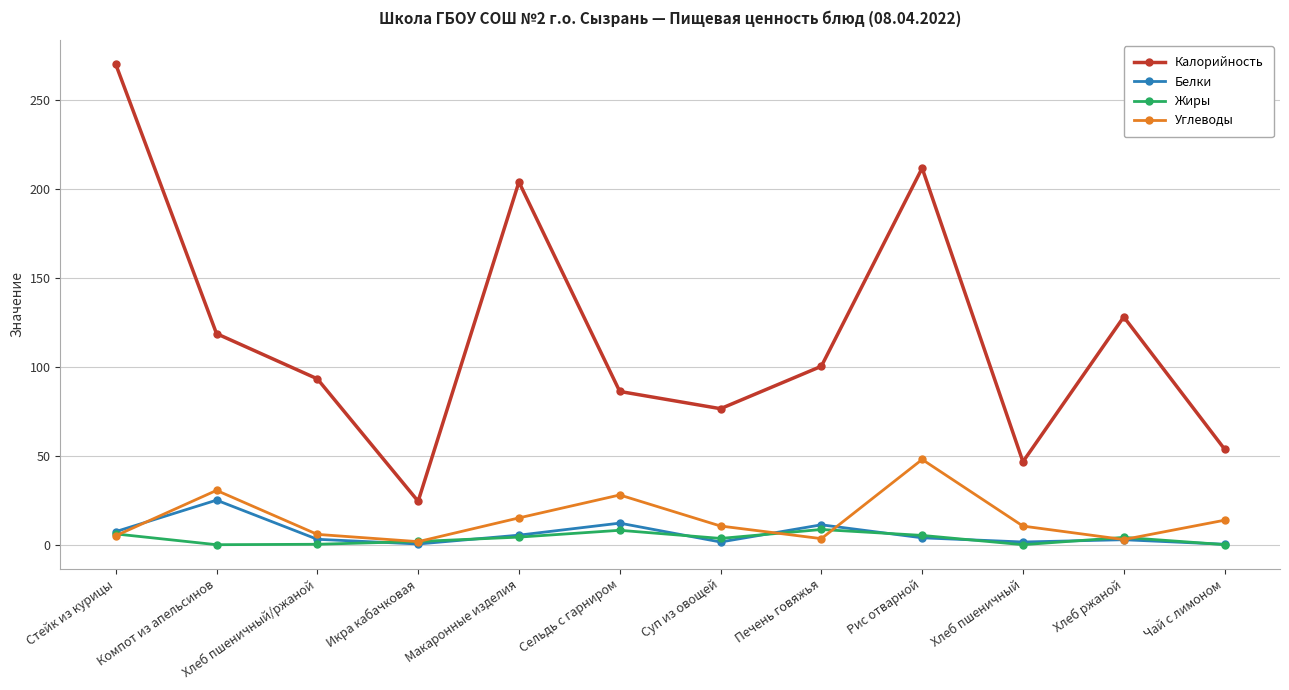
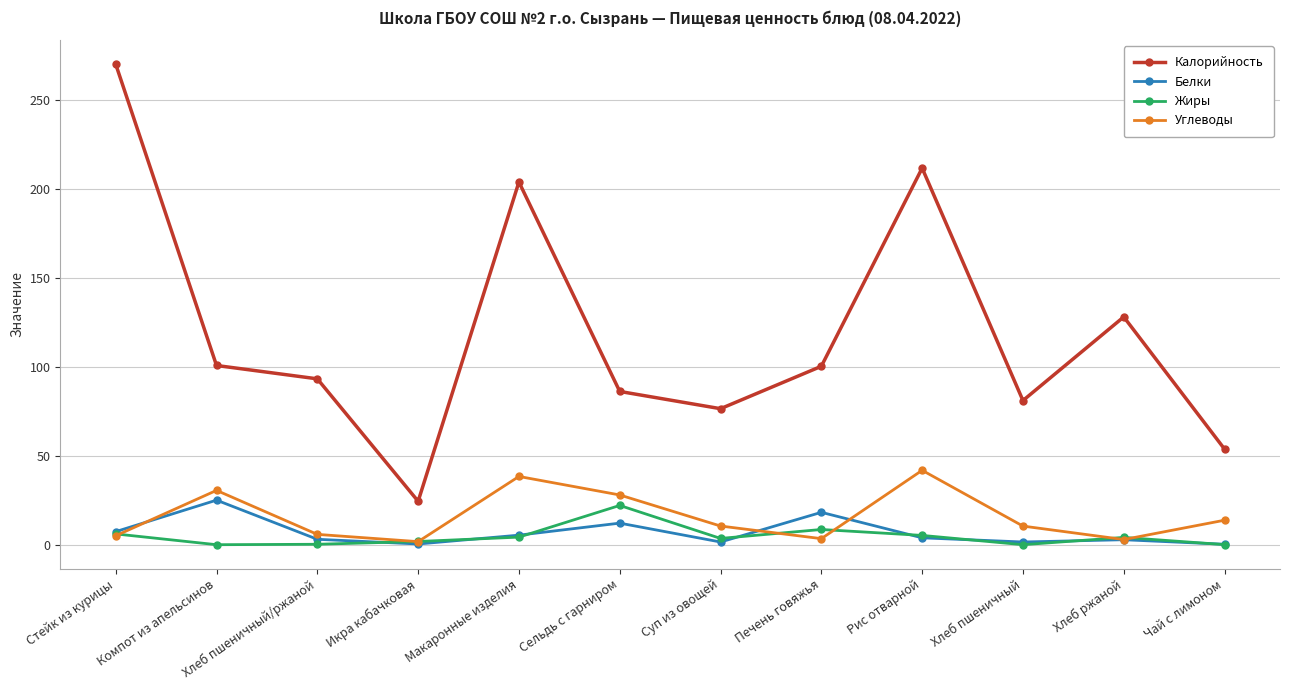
Калорийность, Компот из апельсинов: 119 -> 101
Углеводы, Макаронные изделия: 15 -> 38
Жиры, Сельдь с гарниром: 8 -> 22
Белки, Печень говяжья: 11 -> 18
Углеводы, Рис отварной: 48 -> 42
Калорийность, Хлеб пшеничный: 47 -> 81
